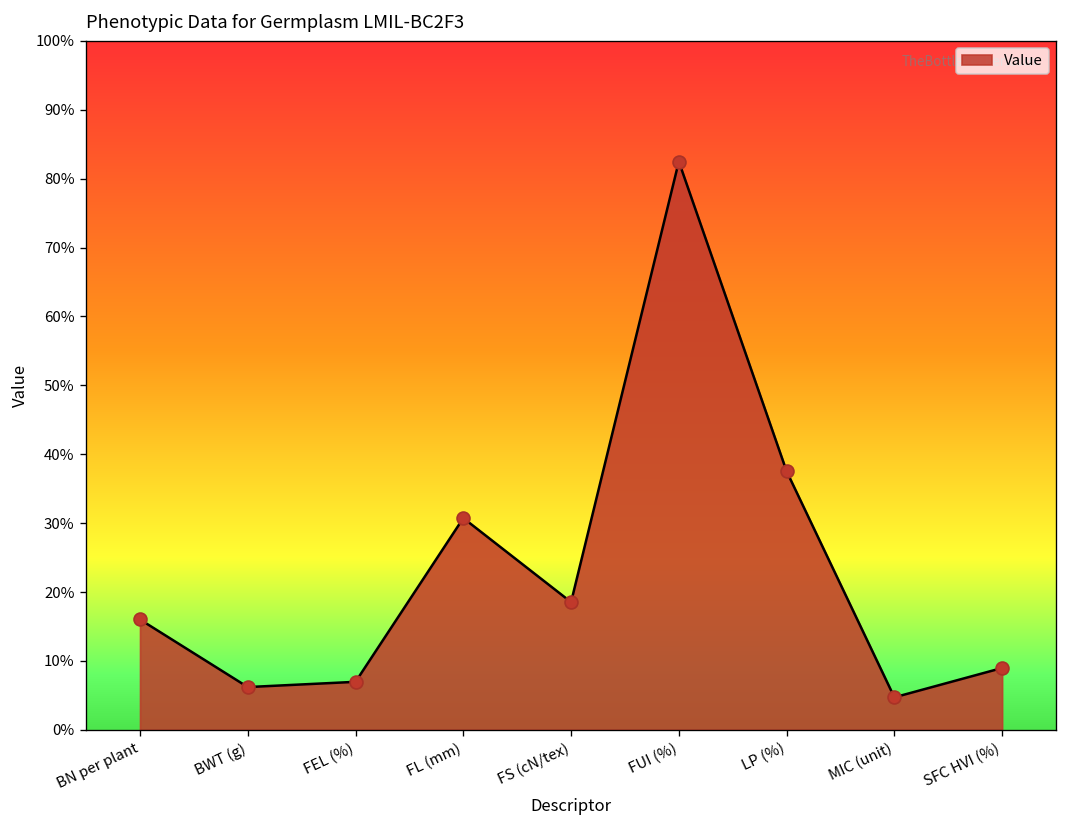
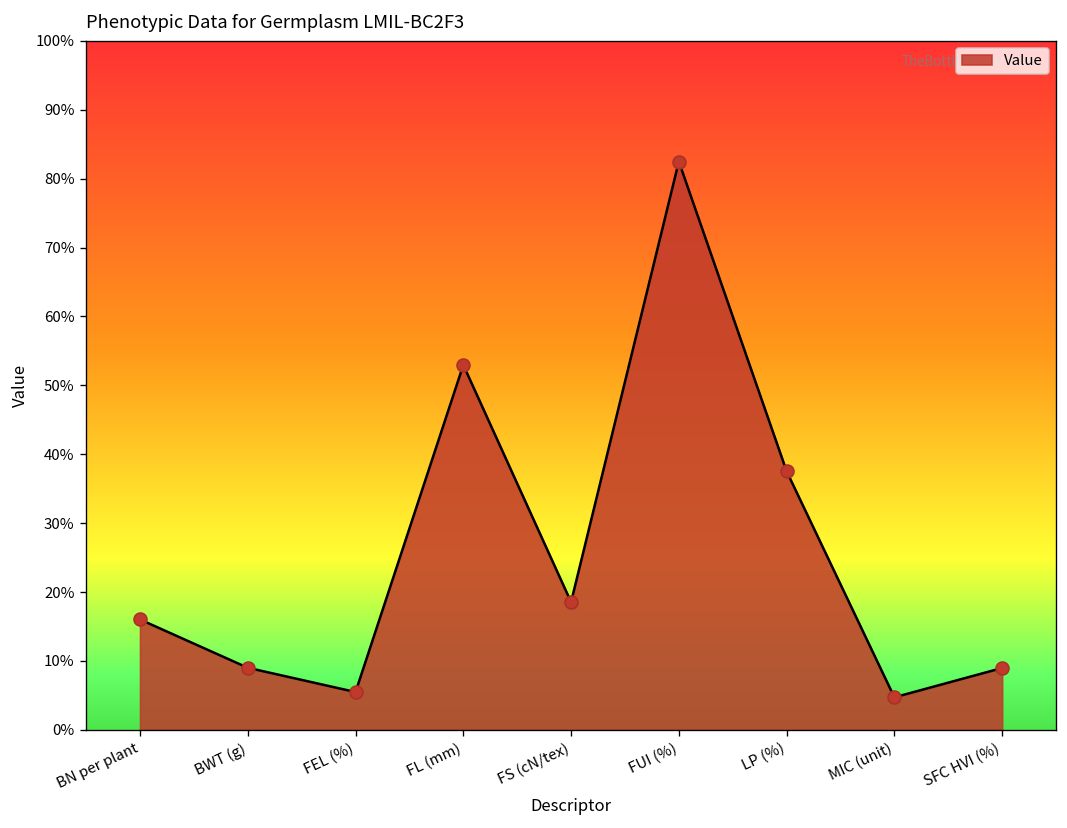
BWT (g): 6% -> 9%
FEL (%): 7% -> 5%
FL (mm): 31% -> 53%
